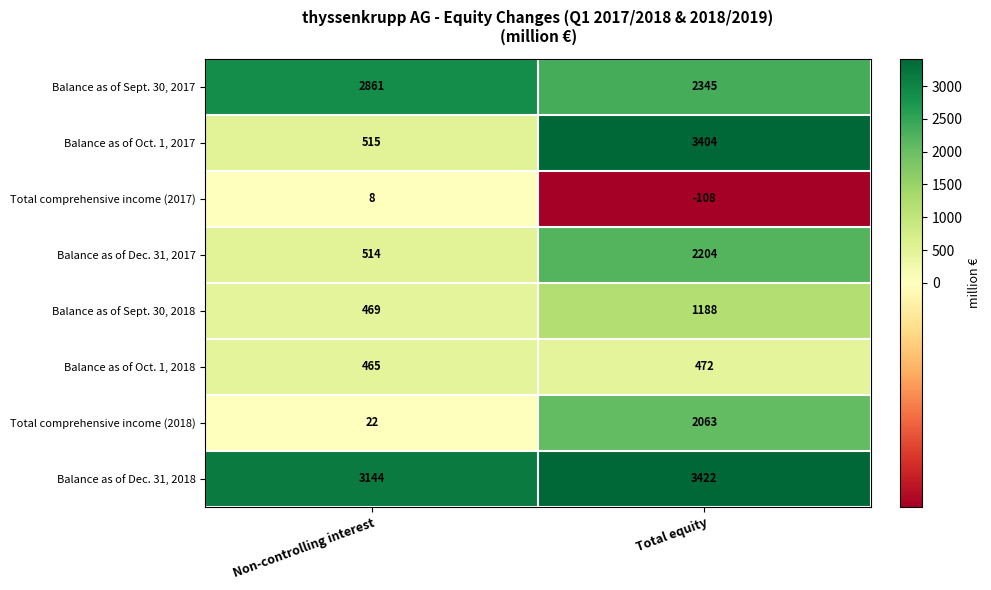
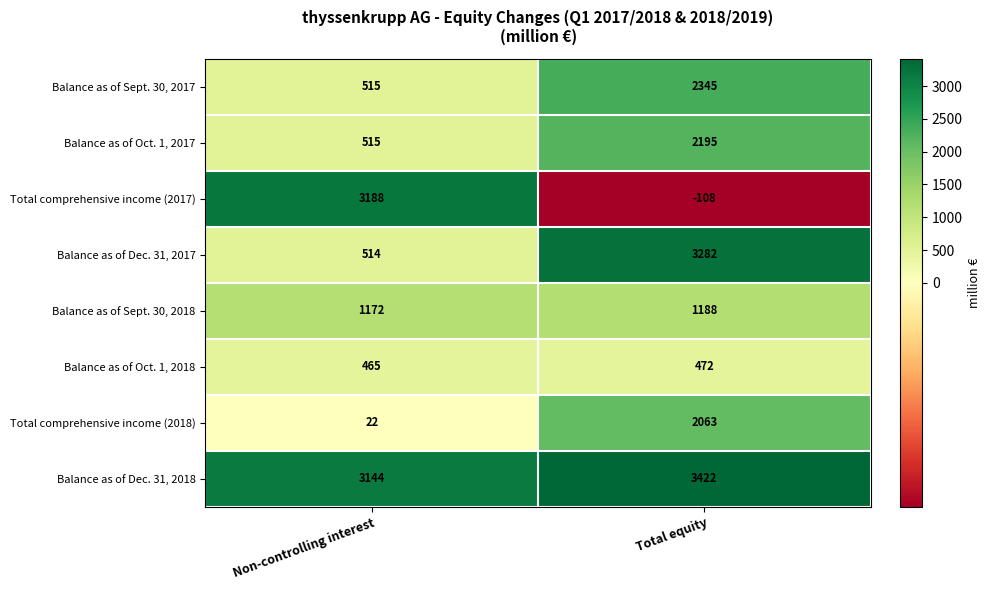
Balance as of Sept. 30, 2017, Non-controlling interest: 2861 -> 515
Balance as of Oct. 1, 2017, Total equity: 3404 -> 2195
Total comprehensive income (2017), Non-controlling interest: 8 -> 3188
Balance as of Dec. 31, 2017, Total equity: 2204 -> 3282
Balance as of Sept. 30, 2018, Non-controlling interest: 469 -> 1172
